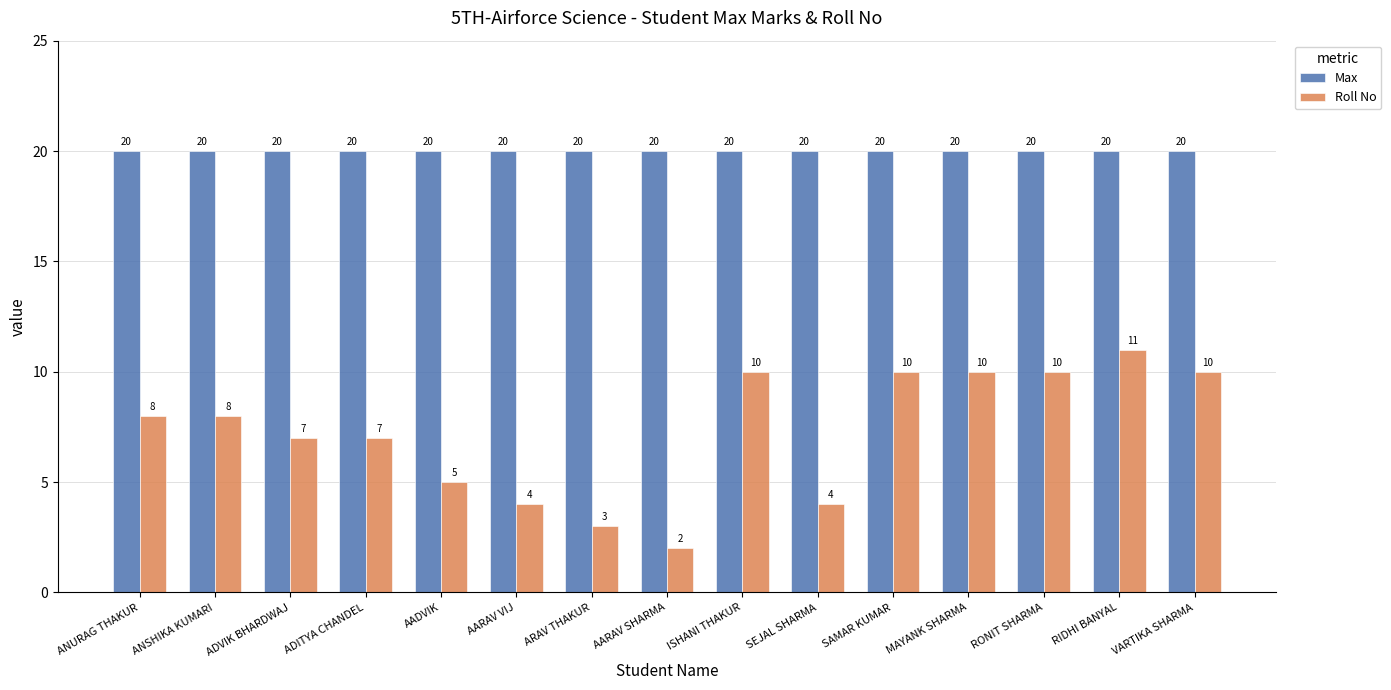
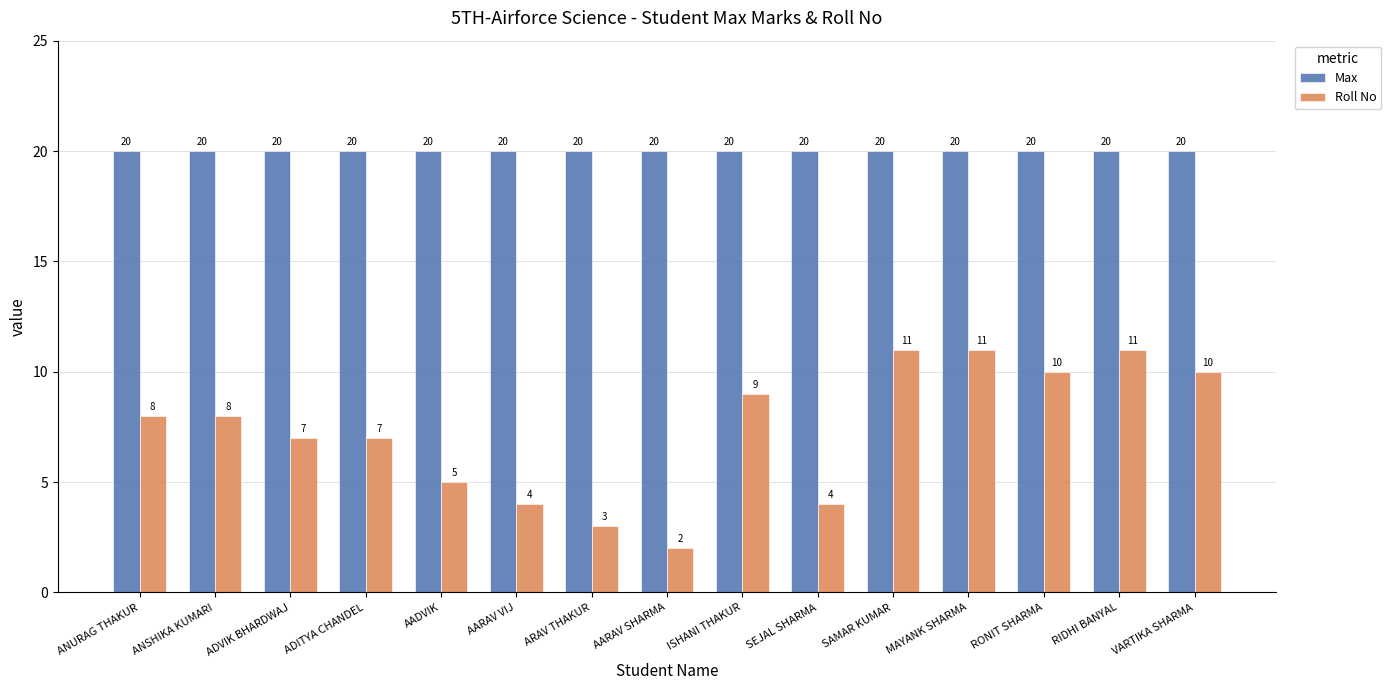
Roll No, ISHANI THAKUR: 10 -> 9
Roll No, SAMAR KUMAR: 10 -> 11
Roll No, MAYANK SHARMA: 10 -> 11
